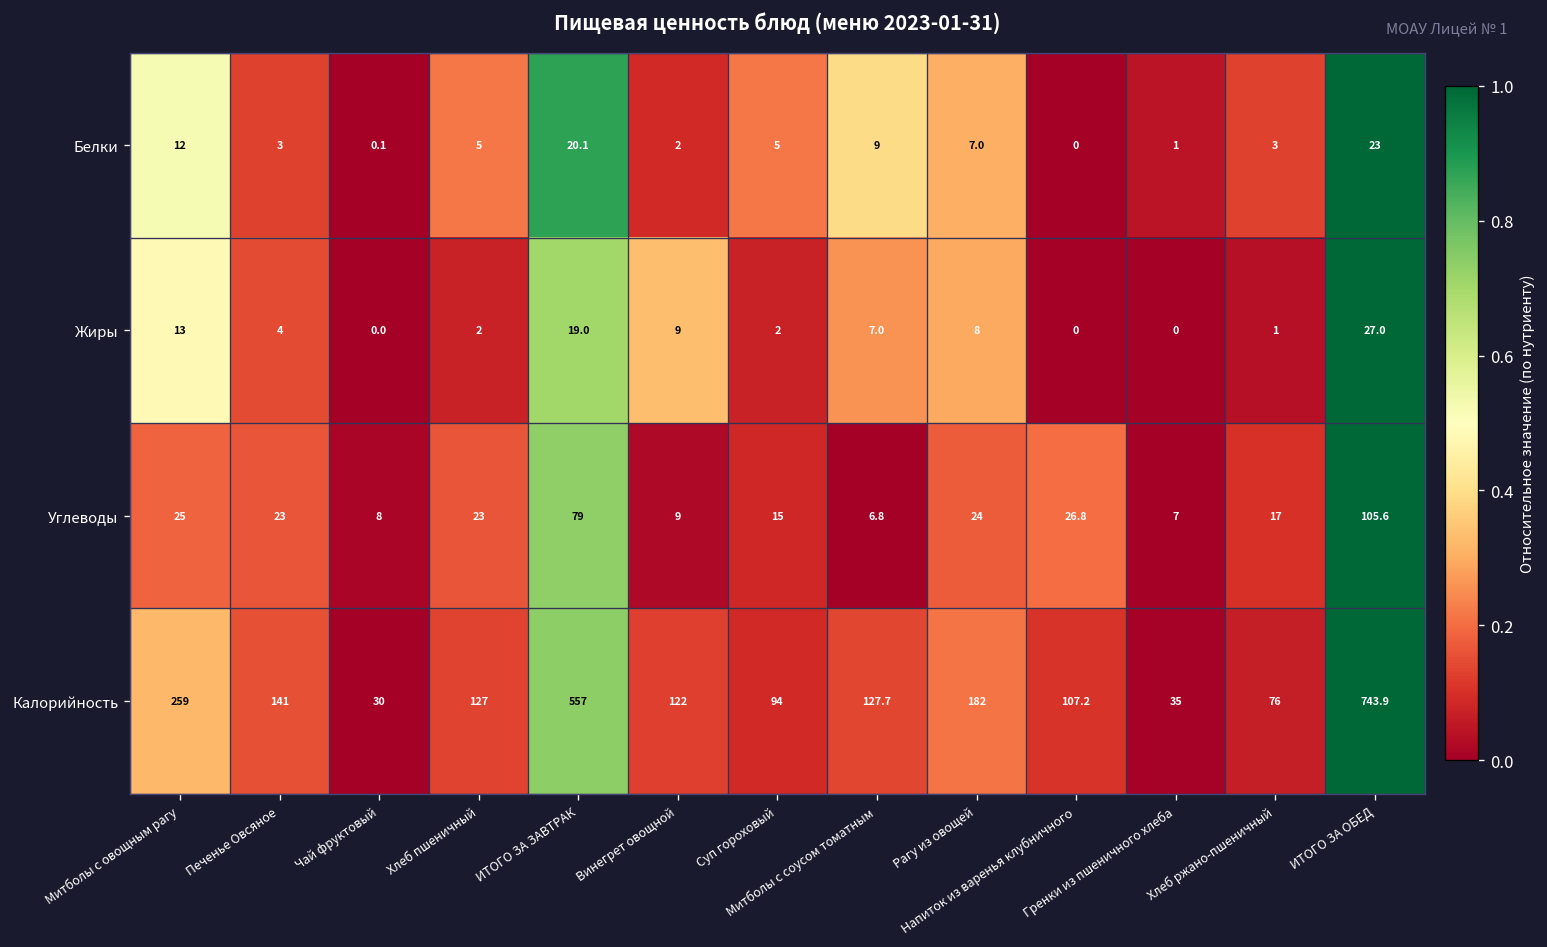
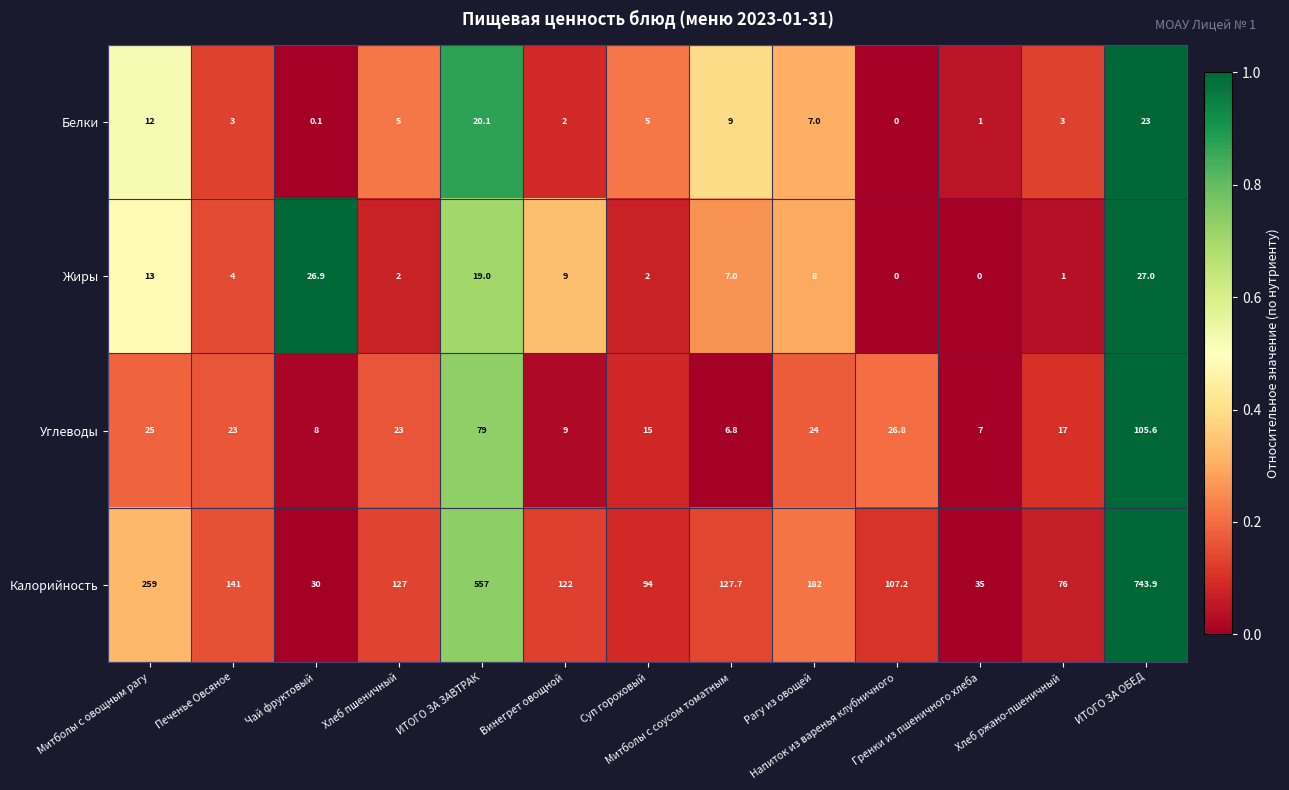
Жиры, Чай фруктовый: 0.0 -> 26.9
